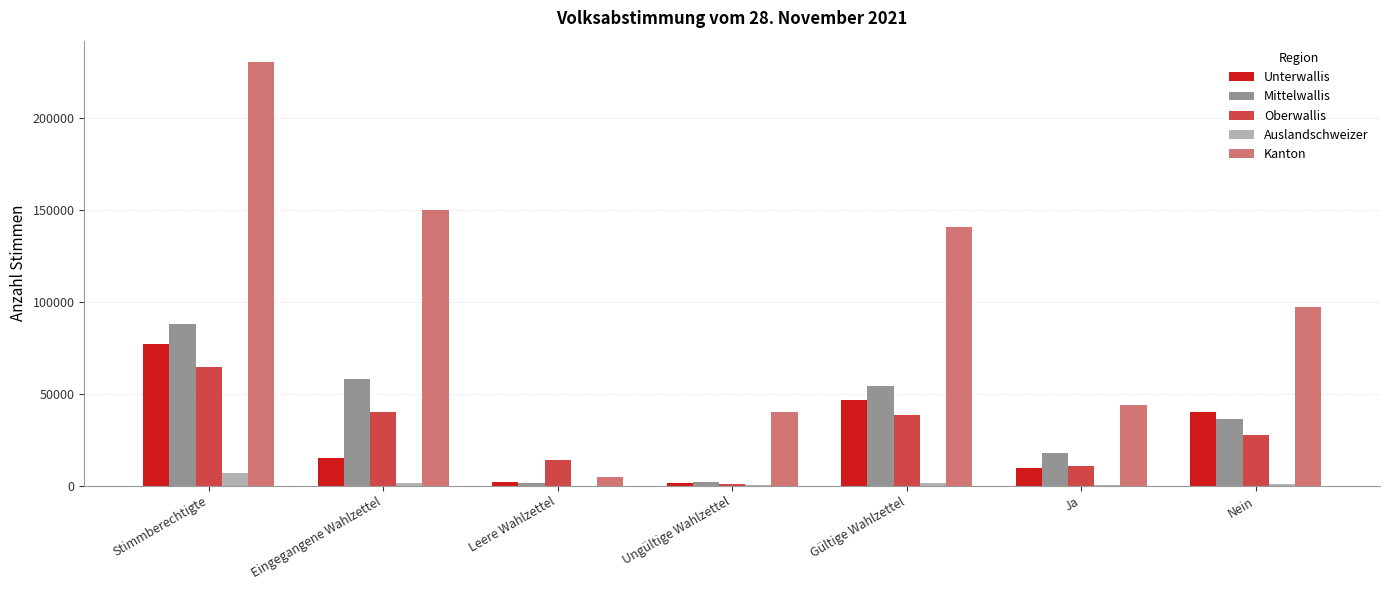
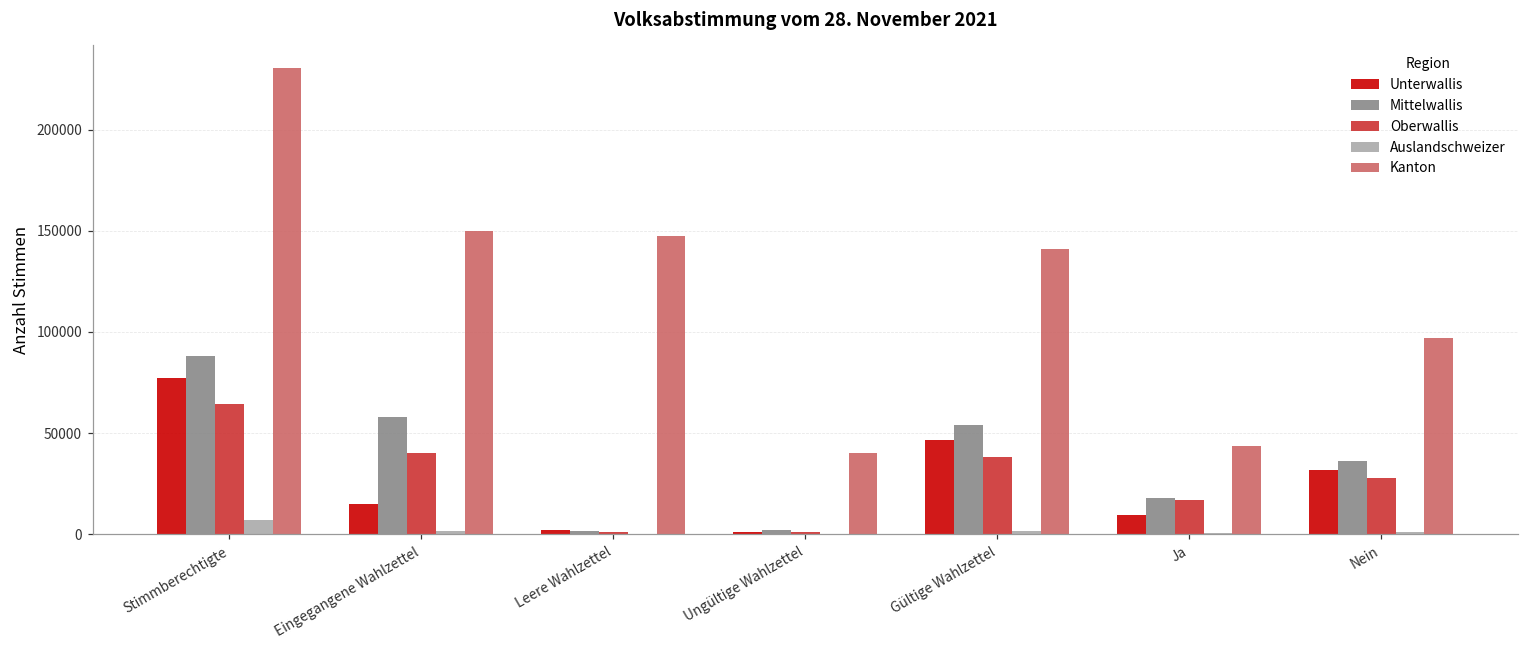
Oberwallis, Leere Wahlzettel: 14000 -> 1000
Kanton, Leere Wahlzettel: 5000 -> 148000
Oberwallis, Ja: 11000 -> 17000
Unterwallis, Nein: 40000 -> 32000
